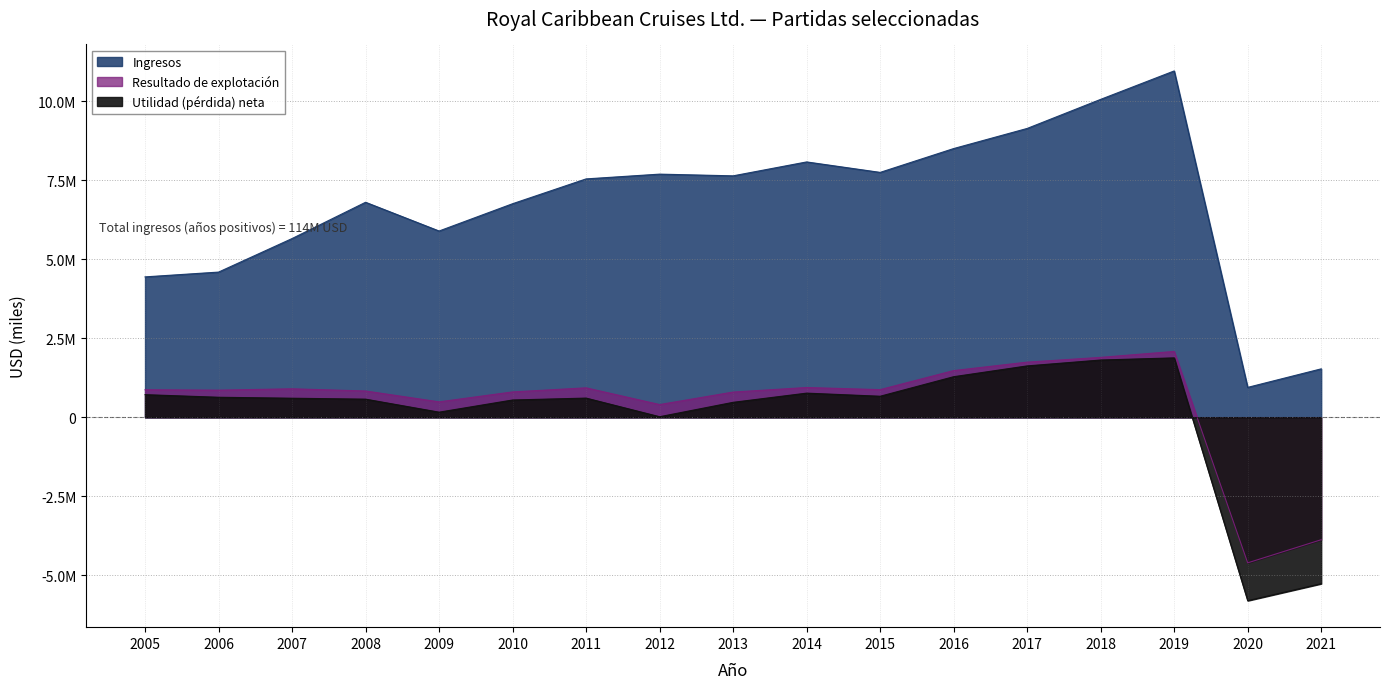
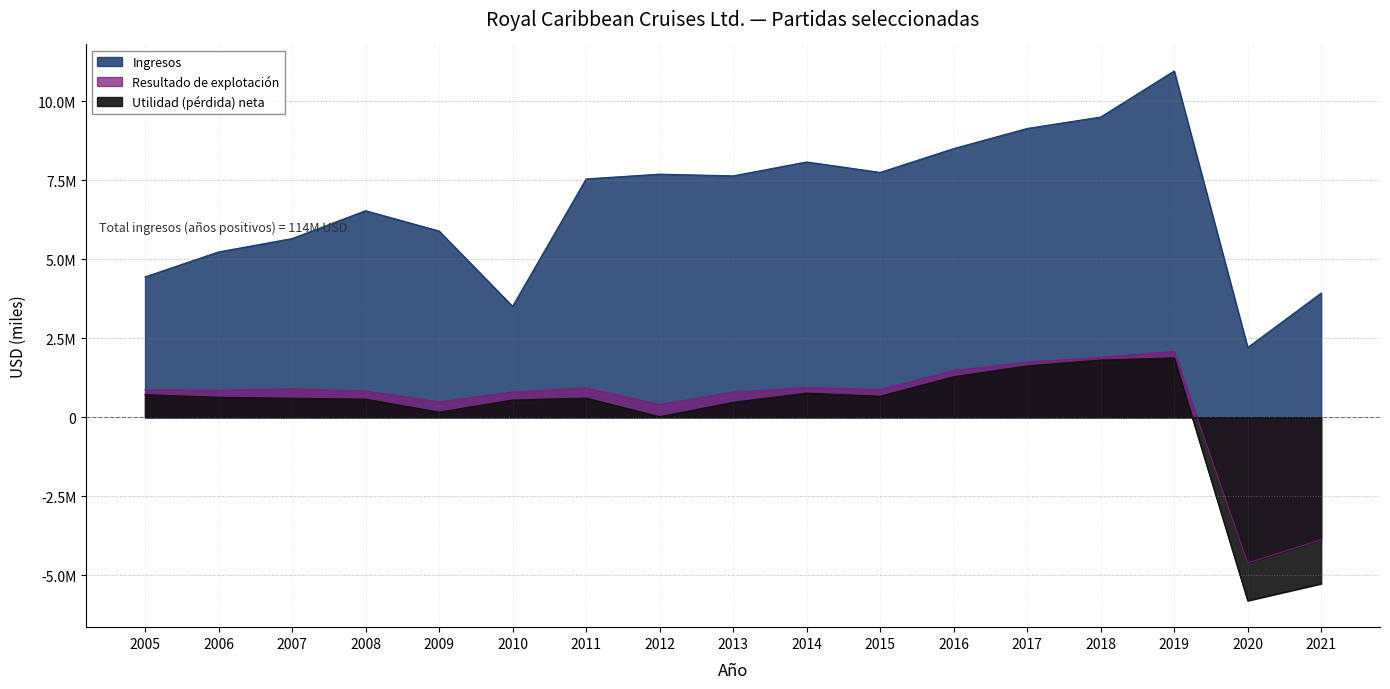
Ingresos, 2006: 4600000 -> 5200000
Ingresos, 2008: 6800000 -> 6500000
Ingresos, 2010: 6800000 -> 3500000
Ingresos, 2018: 10100000 -> 9500000
Ingresos, 2020: 900000 -> 2200000
Ingresos, 2021: 1500000 -> 3900000
